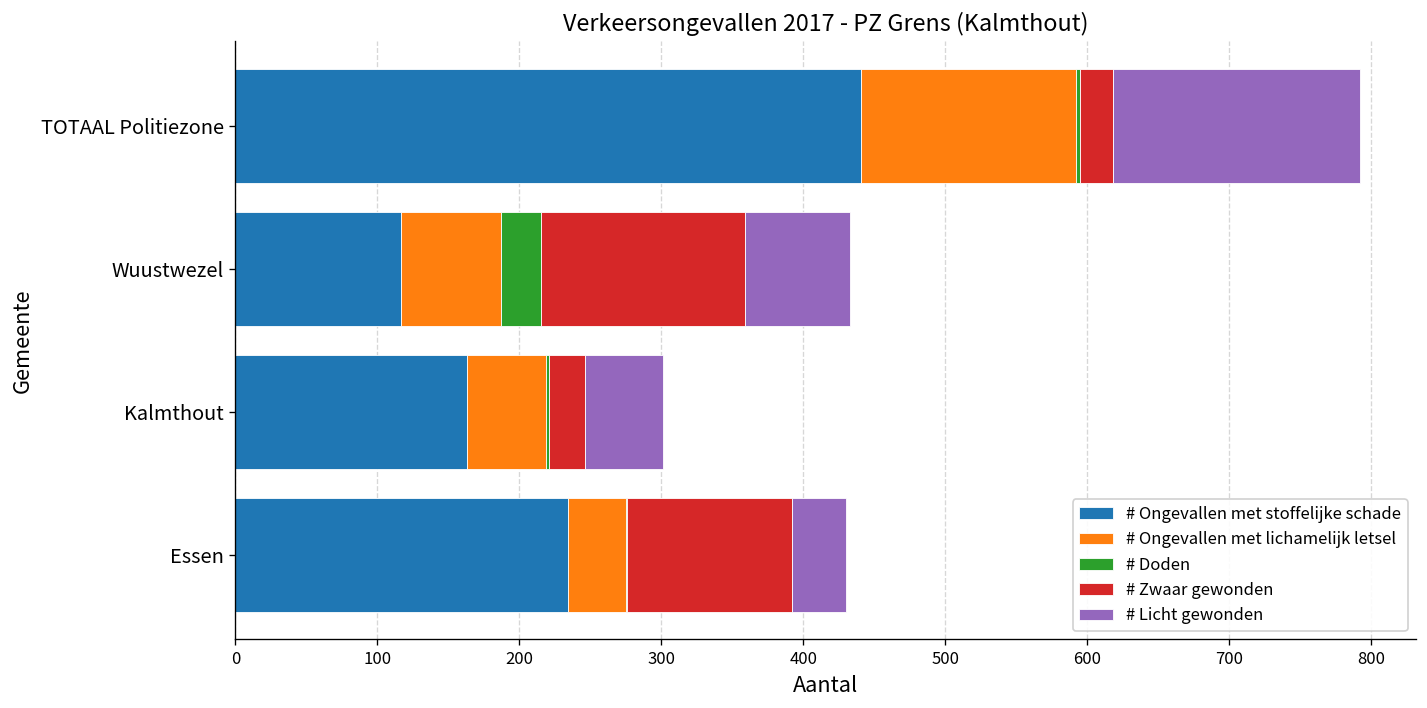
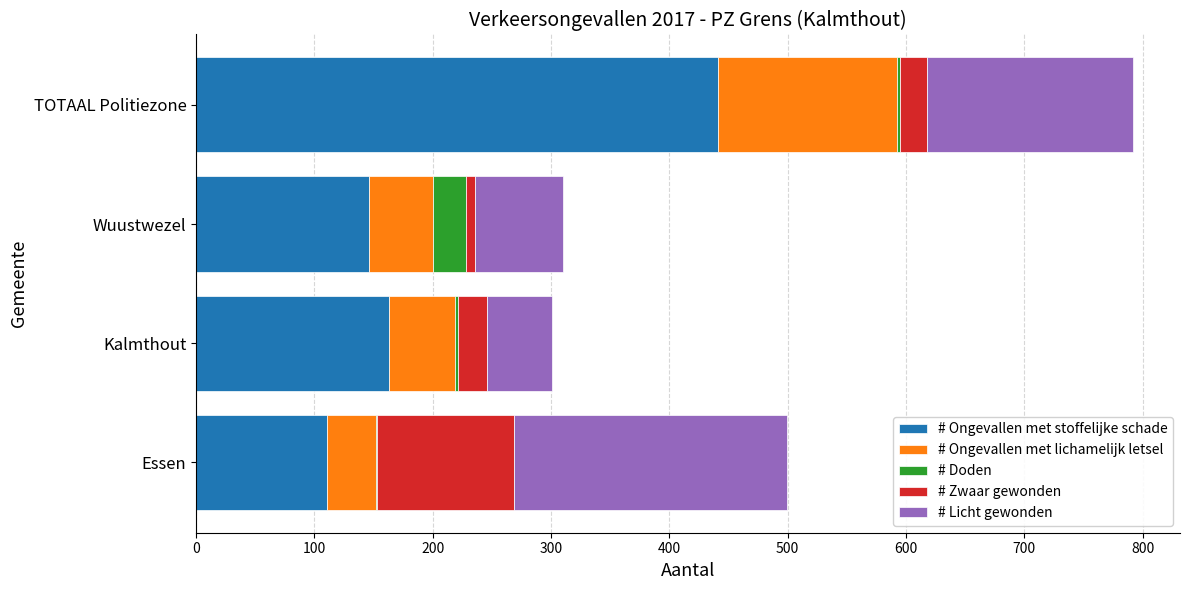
# Ongevallen met stoffelijke schade, Wuustwezel: 117 -> 146
# Ongevallen met lichamelijk letsel, Wuustwezel: 70 -> 54
# Zwaar gewonden, Wuustwezel: 144 -> 8
# Ongevallen met stoffelijke schade, Essen: 234 -> 111
# Licht gewonden, Essen: 38 -> 230
